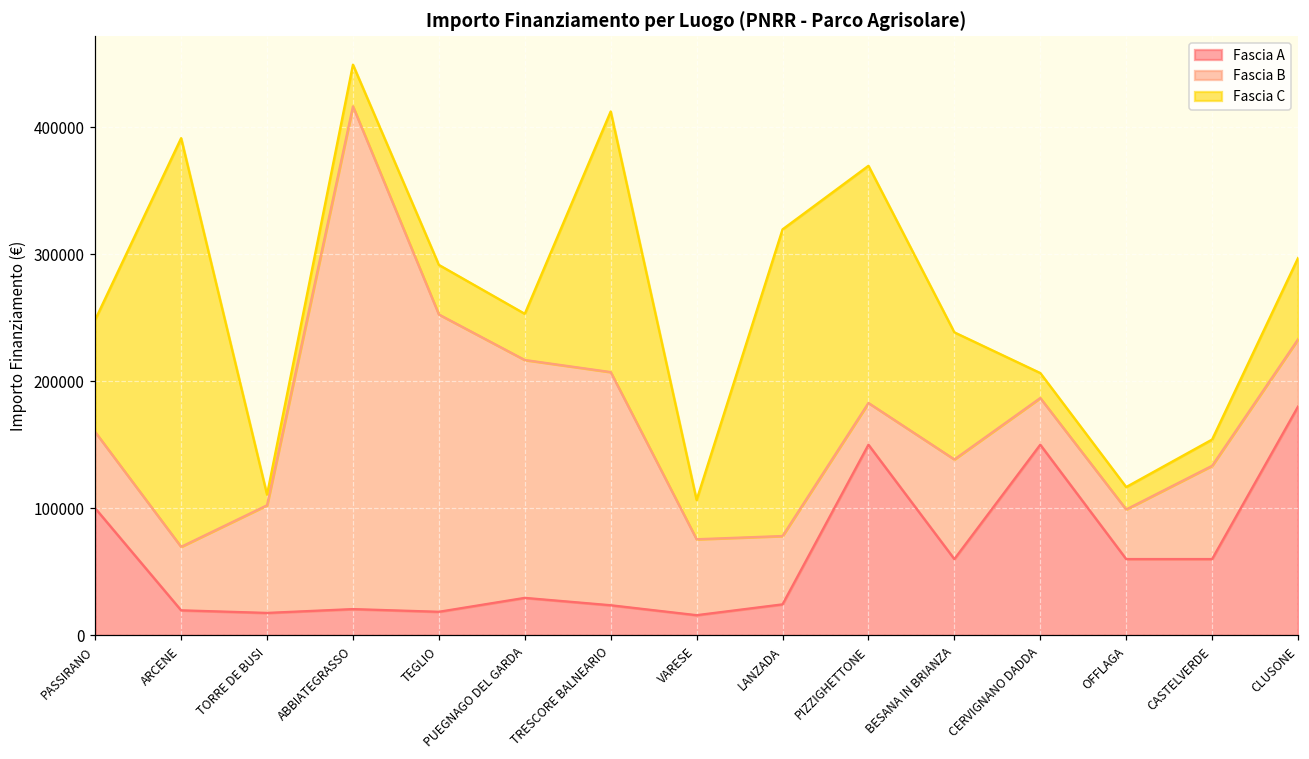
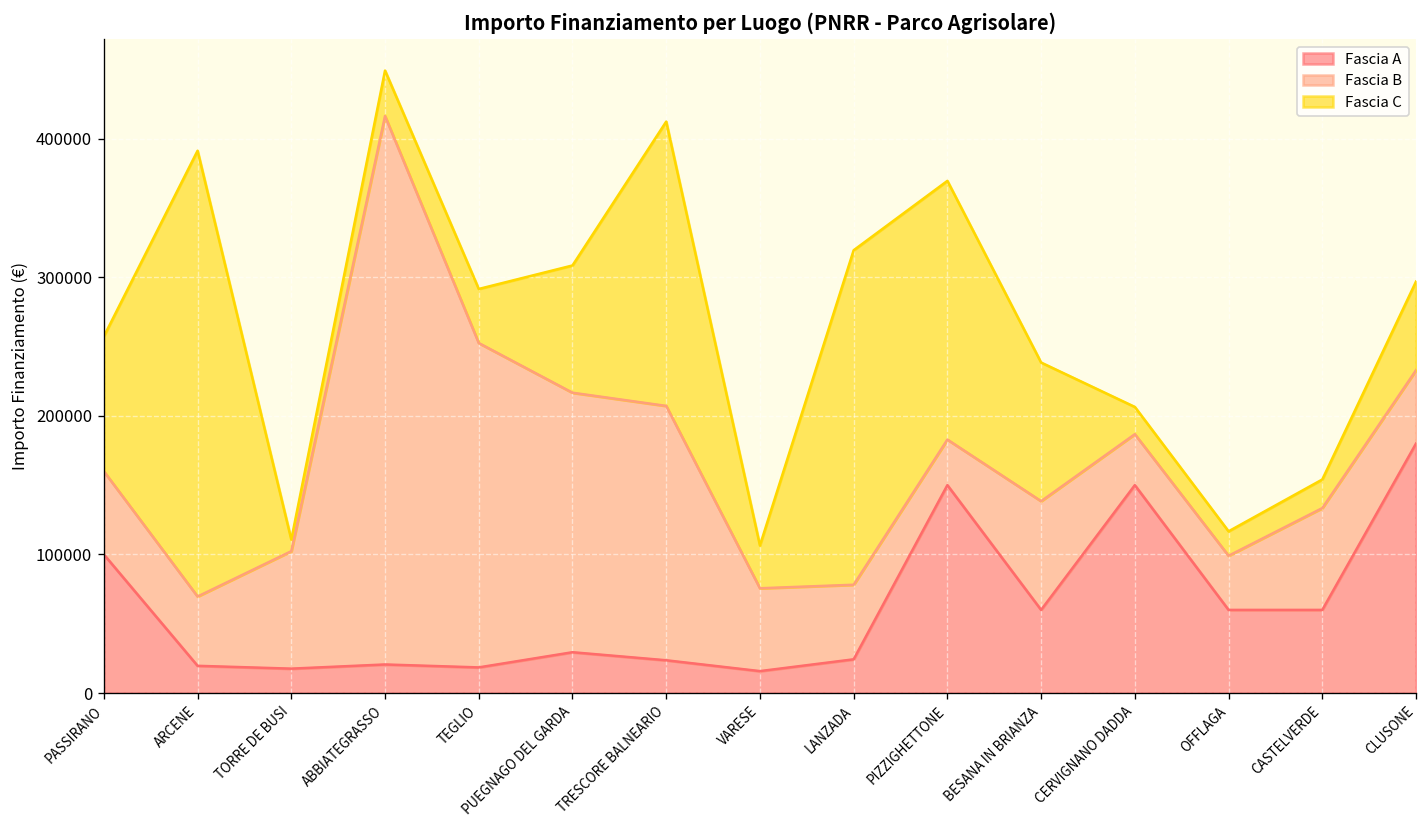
Fascia C, PASSIRANO: 88000 -> 97000
Fascia C, PUEGNAGO DEL GARDA: 36000 -> 92000
